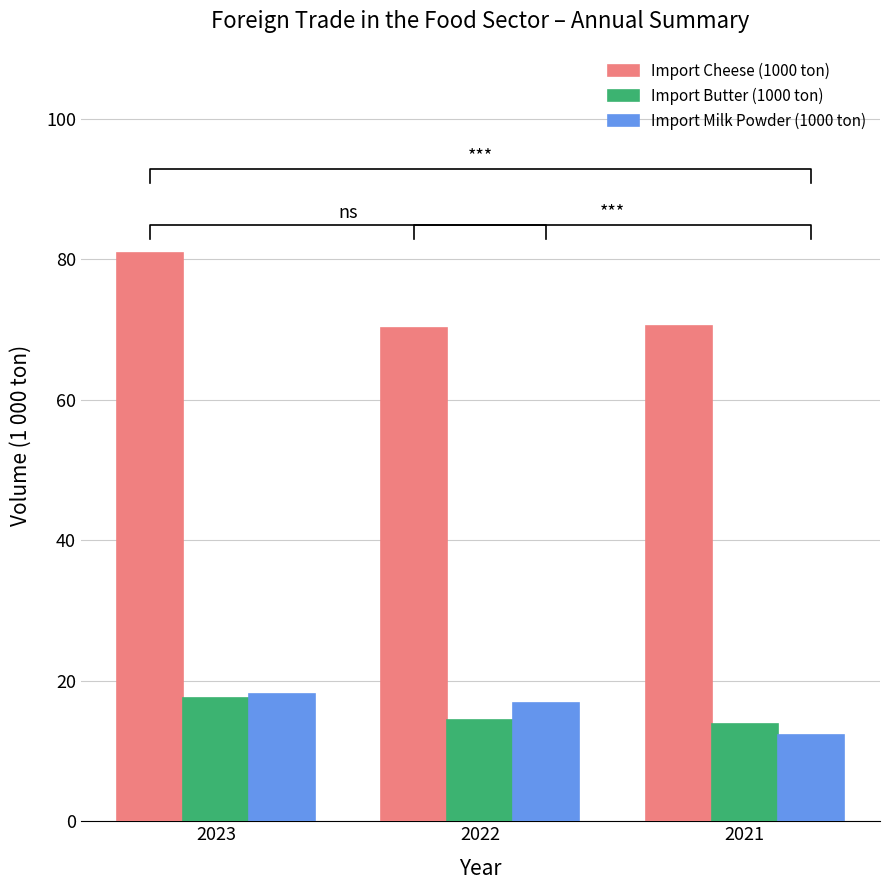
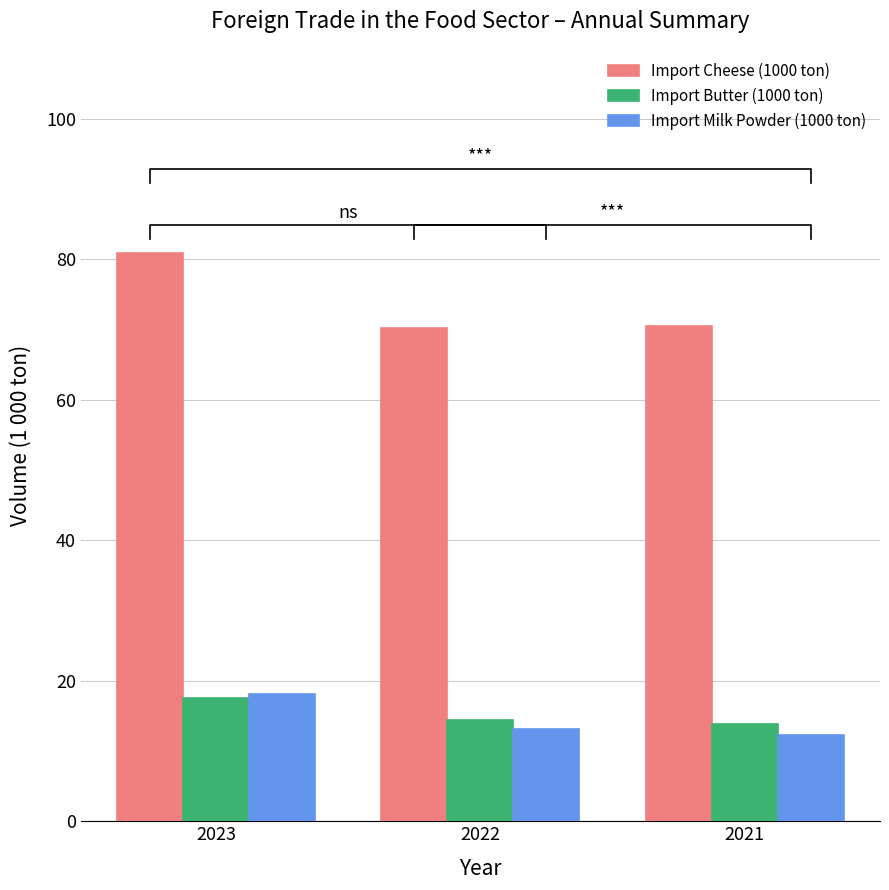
Import Milk Powder (1000 ton), 2022: 17 -> 13
